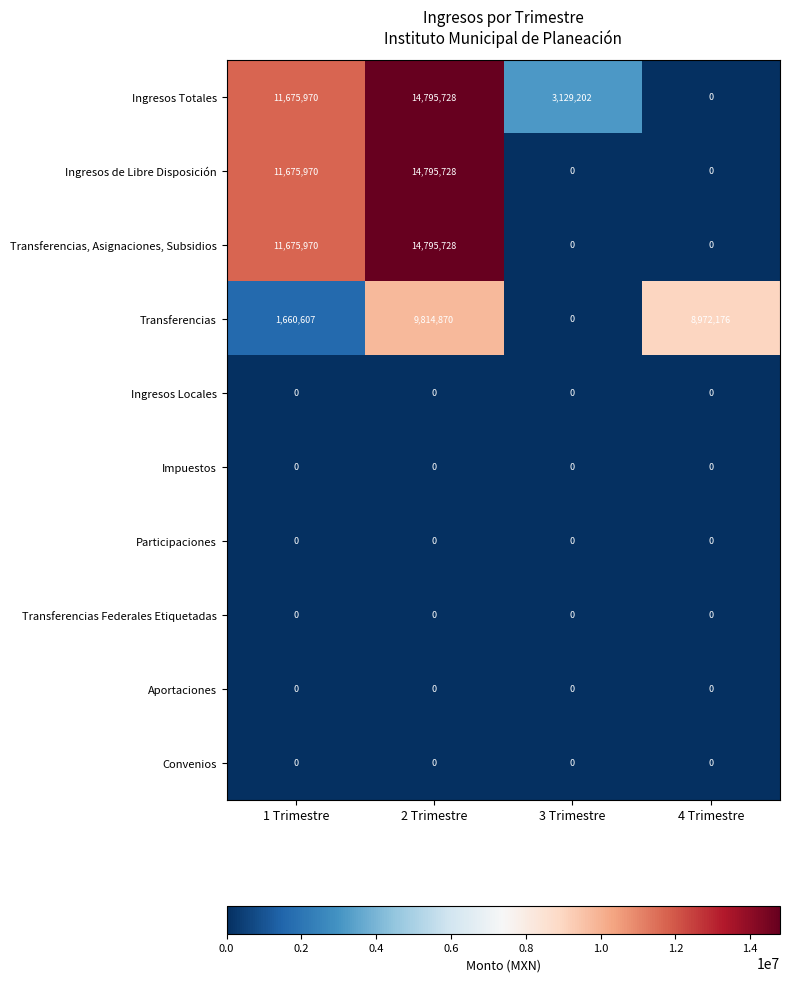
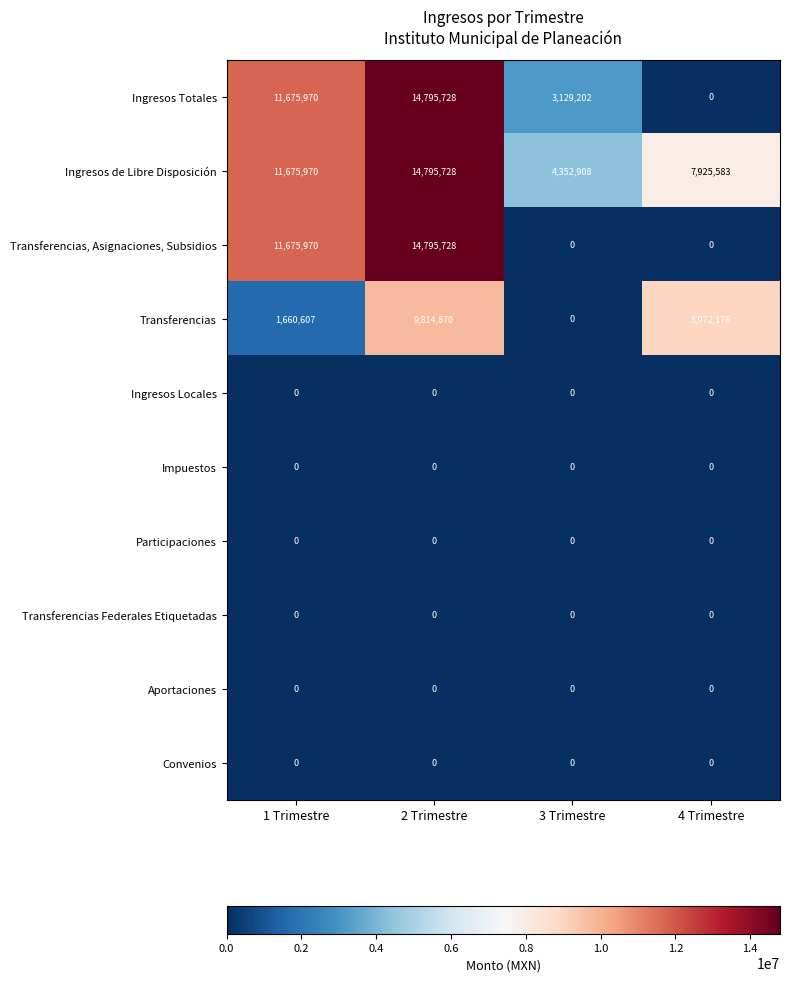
Ingresos de Libre Disposición, 3 Trimestre: 0 -> 4,352,908
Ingresos de Libre Disposición, 4 Trimestre: 0 -> 7,925,583
